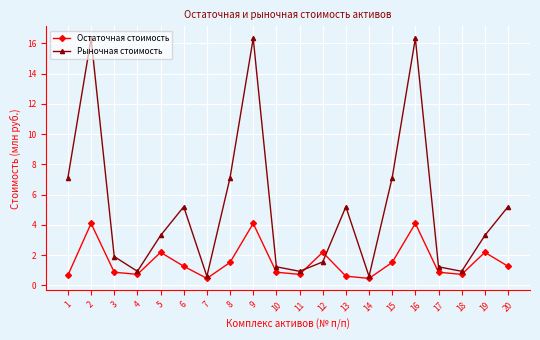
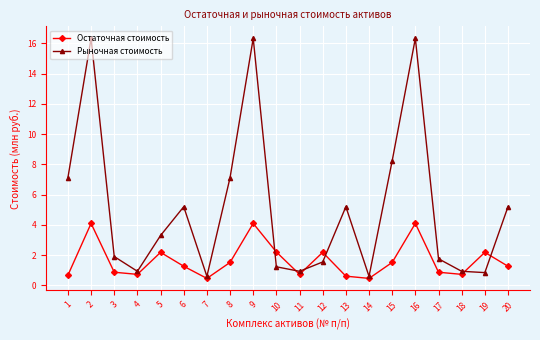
Остаточная стоимость, 10: 0.9 -> 2.2
Рыночная стоимость, 15: 7.1 -> 8.2
Рыночная стоимость, 17: 1.2 -> 1.8
Рыночная стоимость, 19: 3.3 -> 0.8
